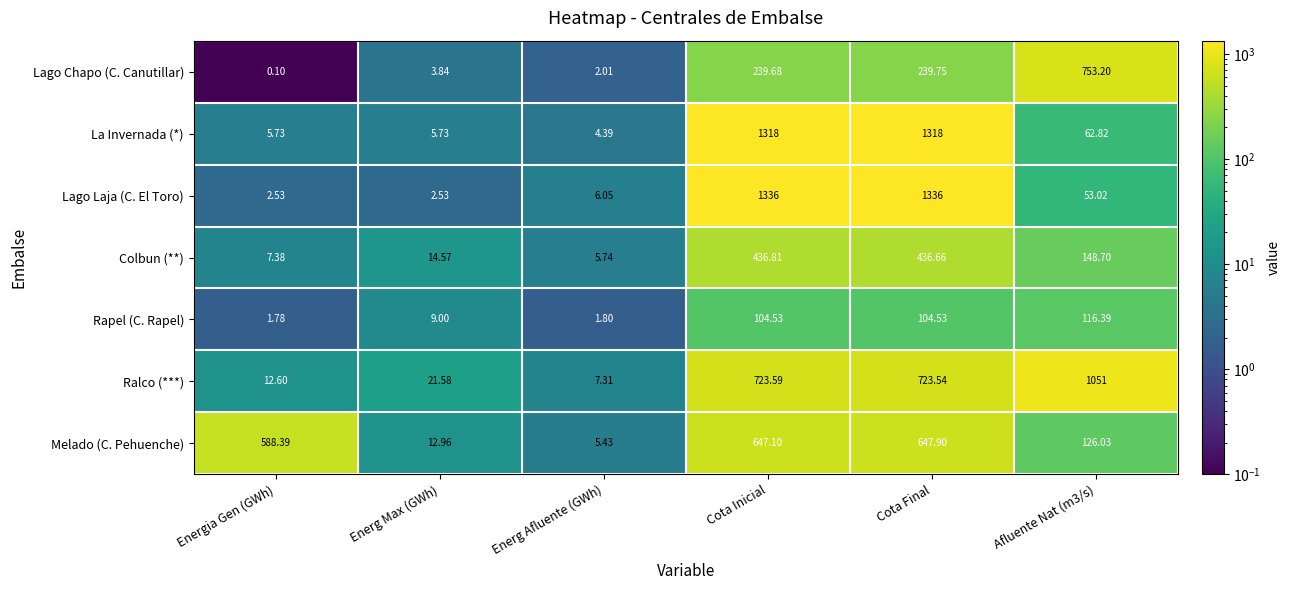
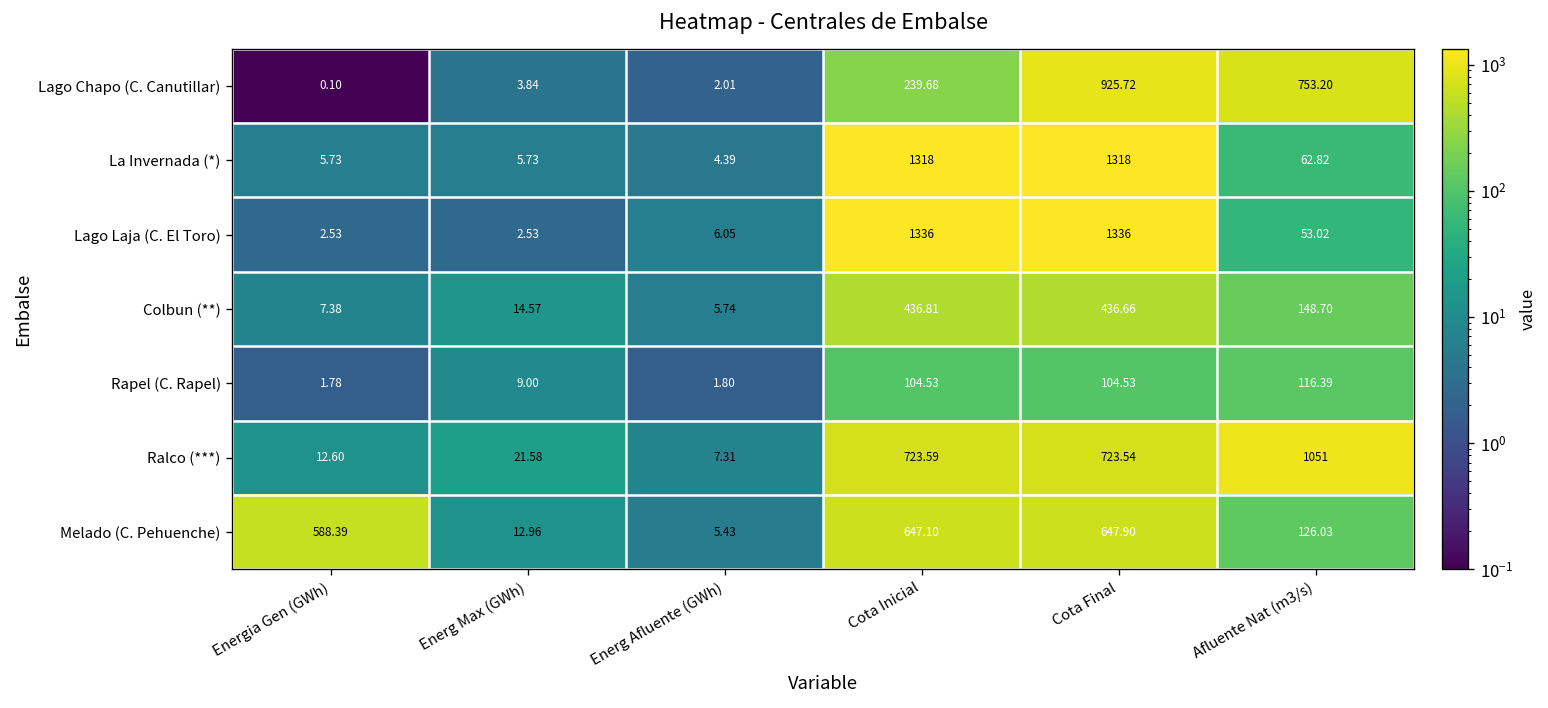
Lago Chapo (C. Canutillar), Cota Final: 239.75 -> 925.72
